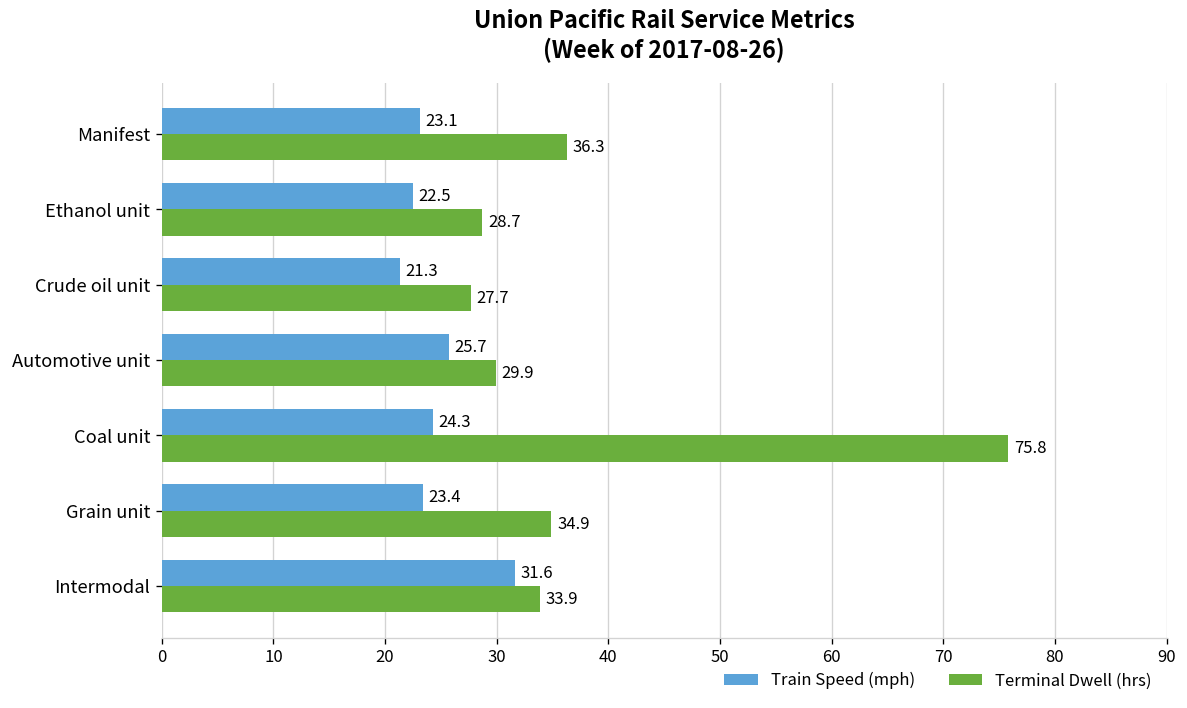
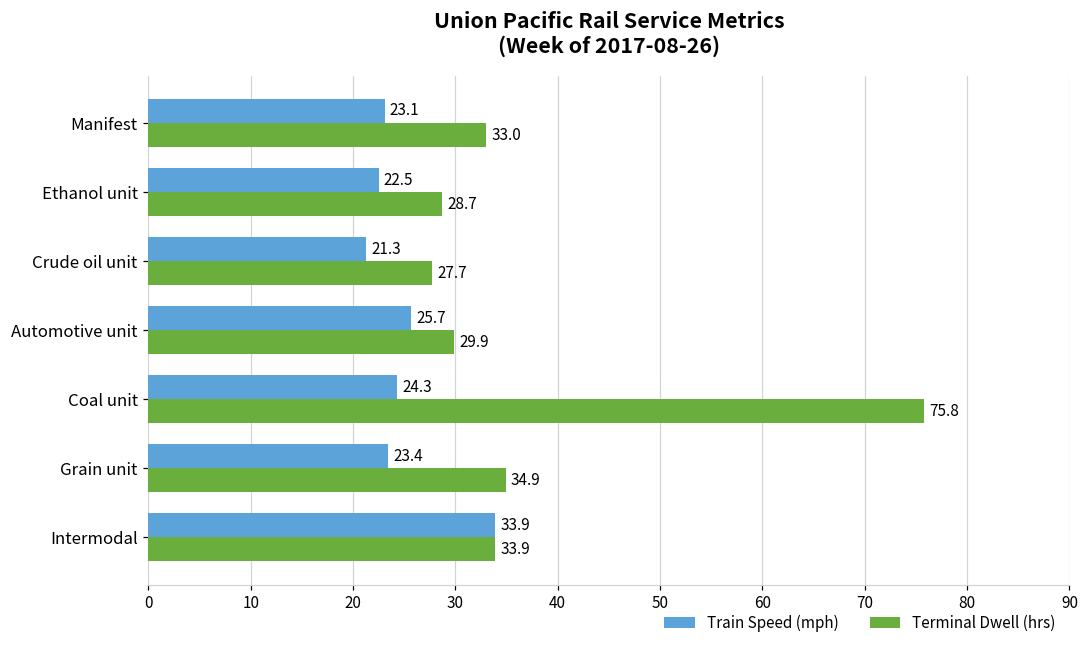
Terminal Dwell (hrs), Manifest: 36.3 -> 33.0
Train Speed (mph), Intermodal: 31.6 -> 33.9
